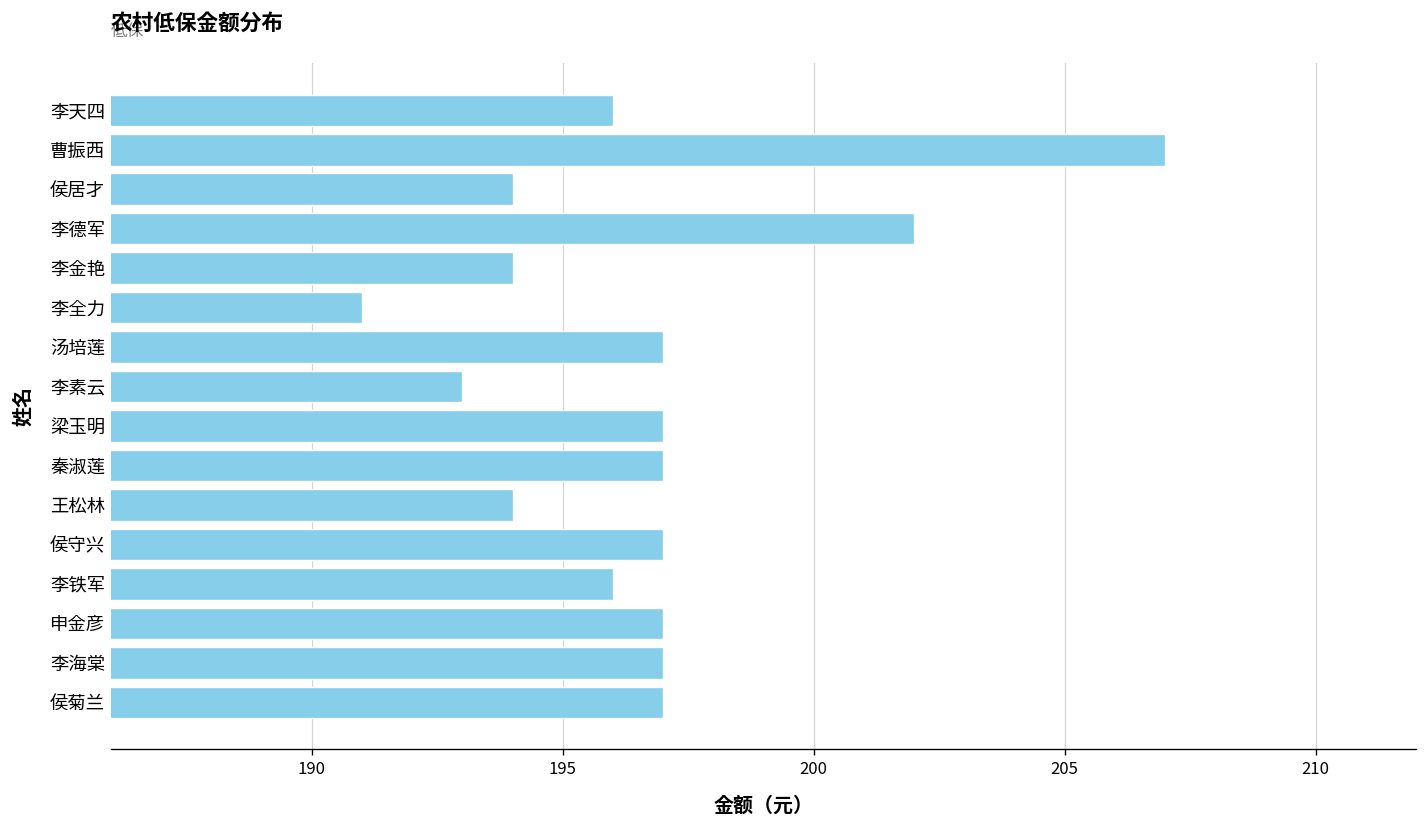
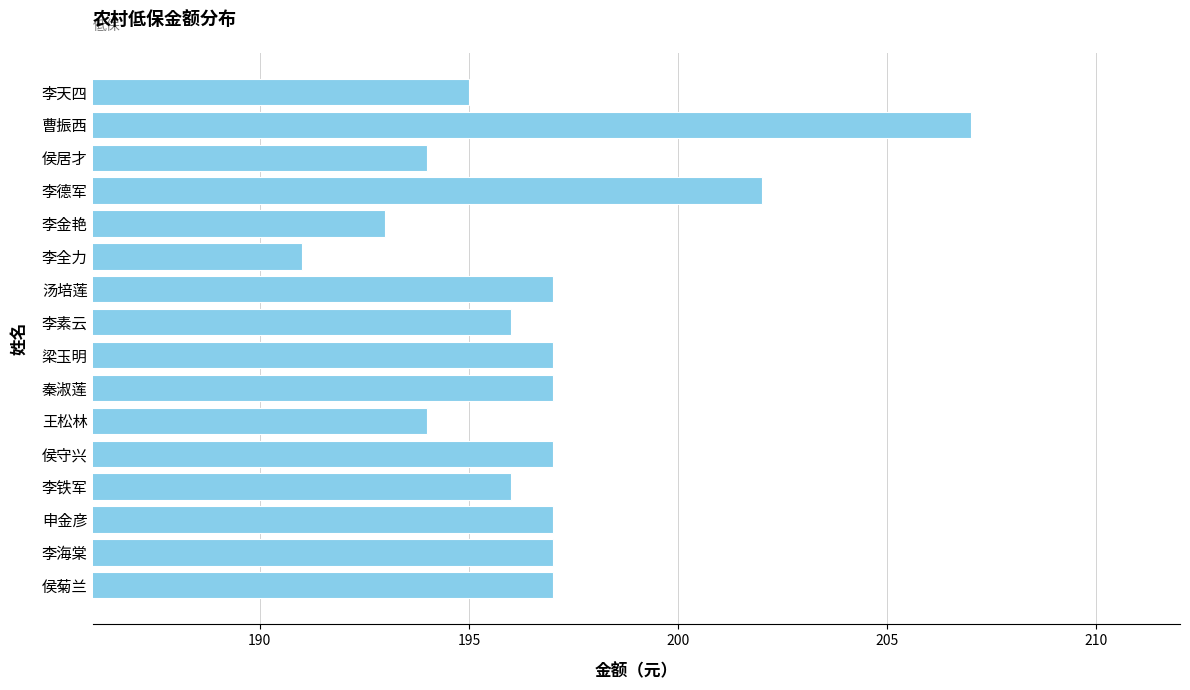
李天四: 196 -> 195
李金艳: 194 -> 193
李素云: 193 -> 196
